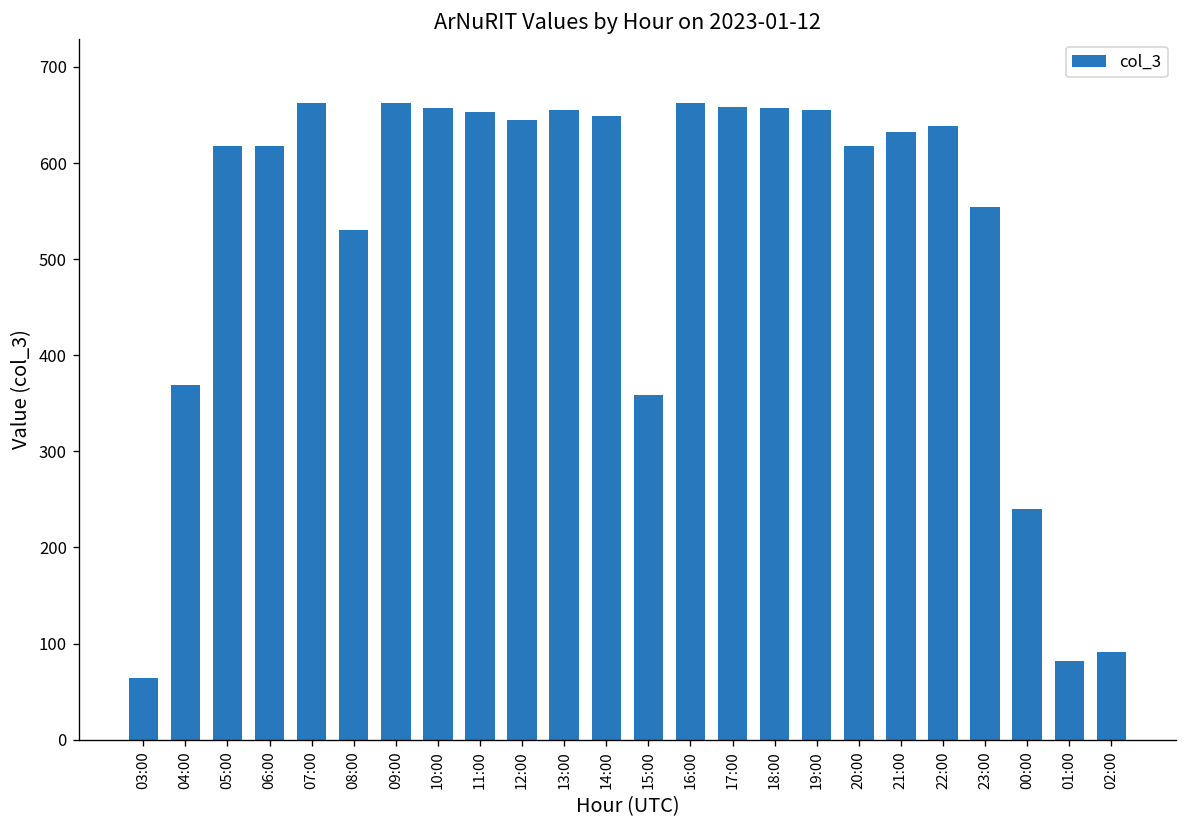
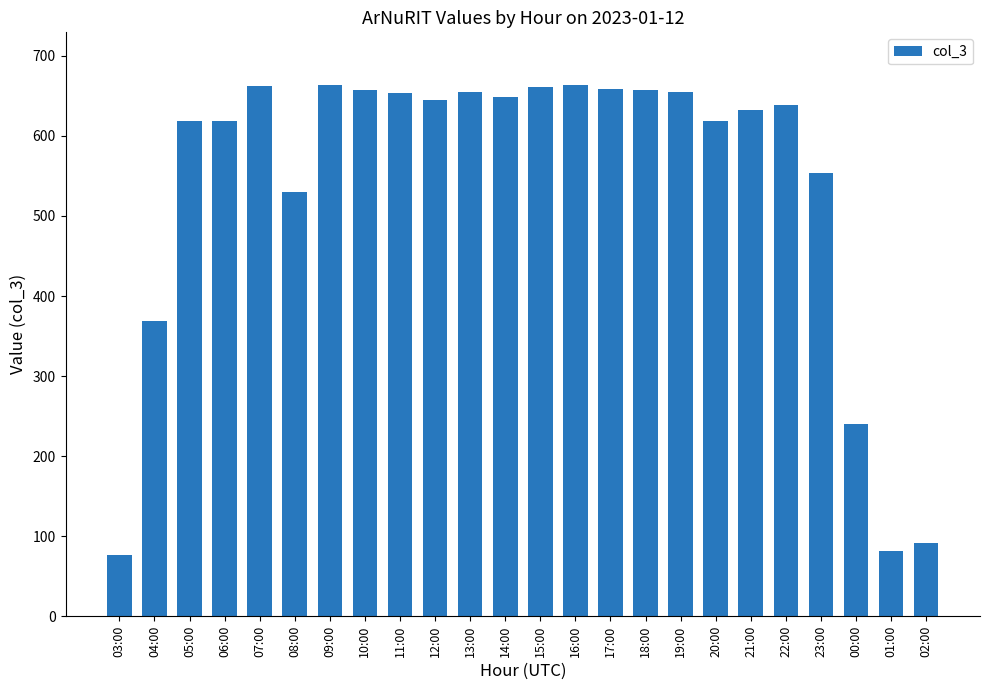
03:00: 60 -> 80
15:00: 360 -> 660
